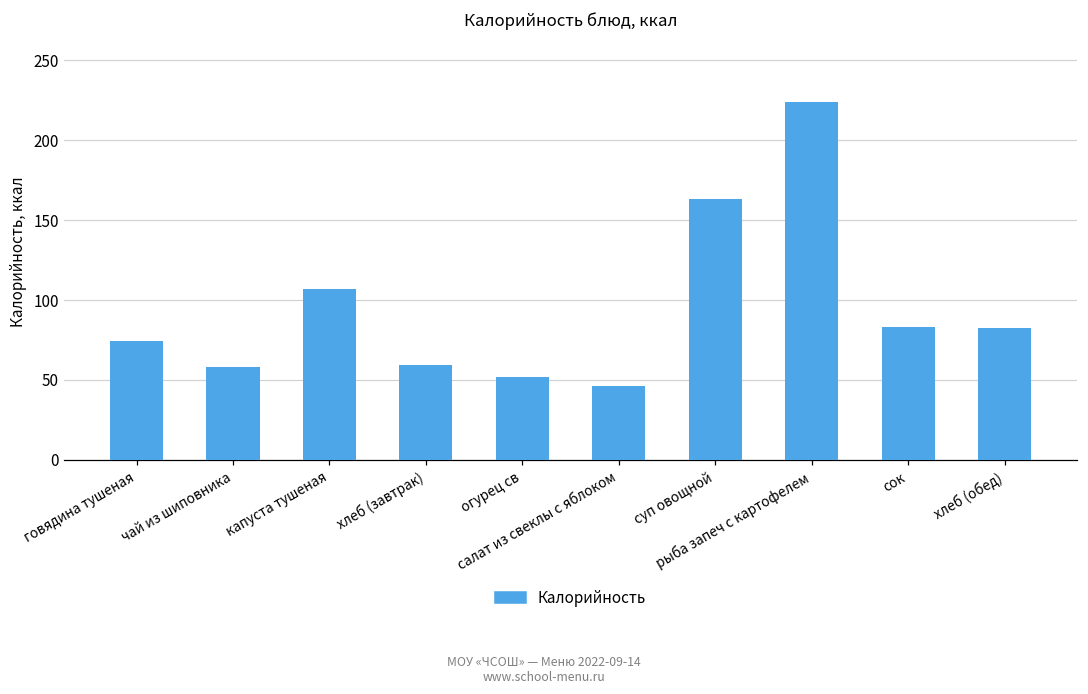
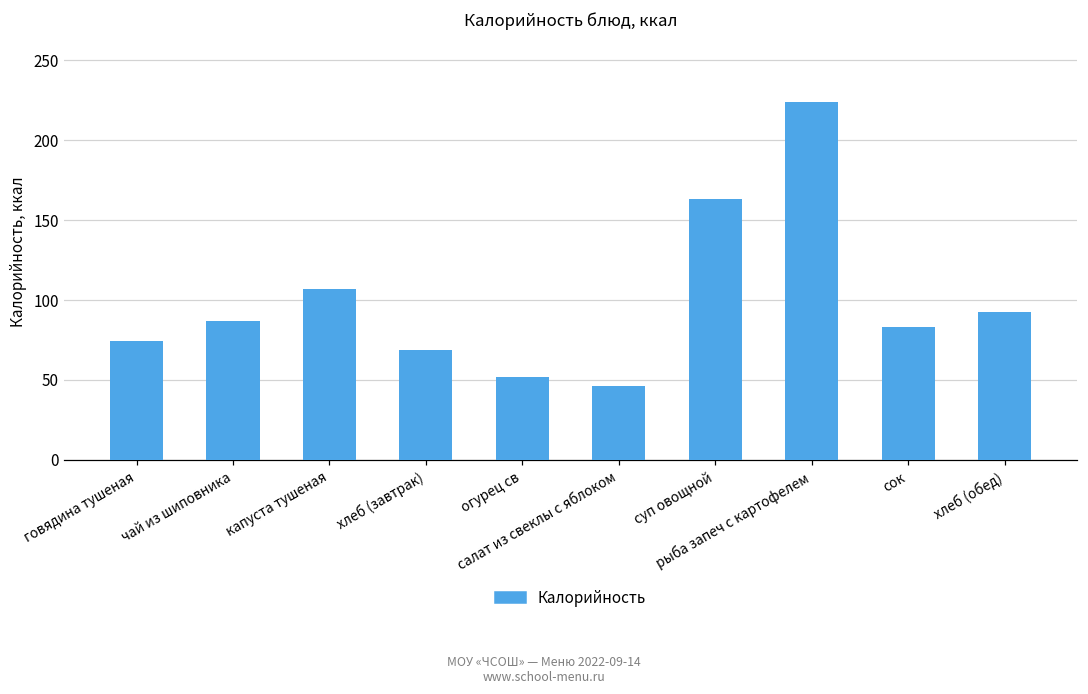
чай из шиповника: 58 -> 87
хлеб (завтрак): 59 -> 69
хлеб (обед): 82 -> 92
